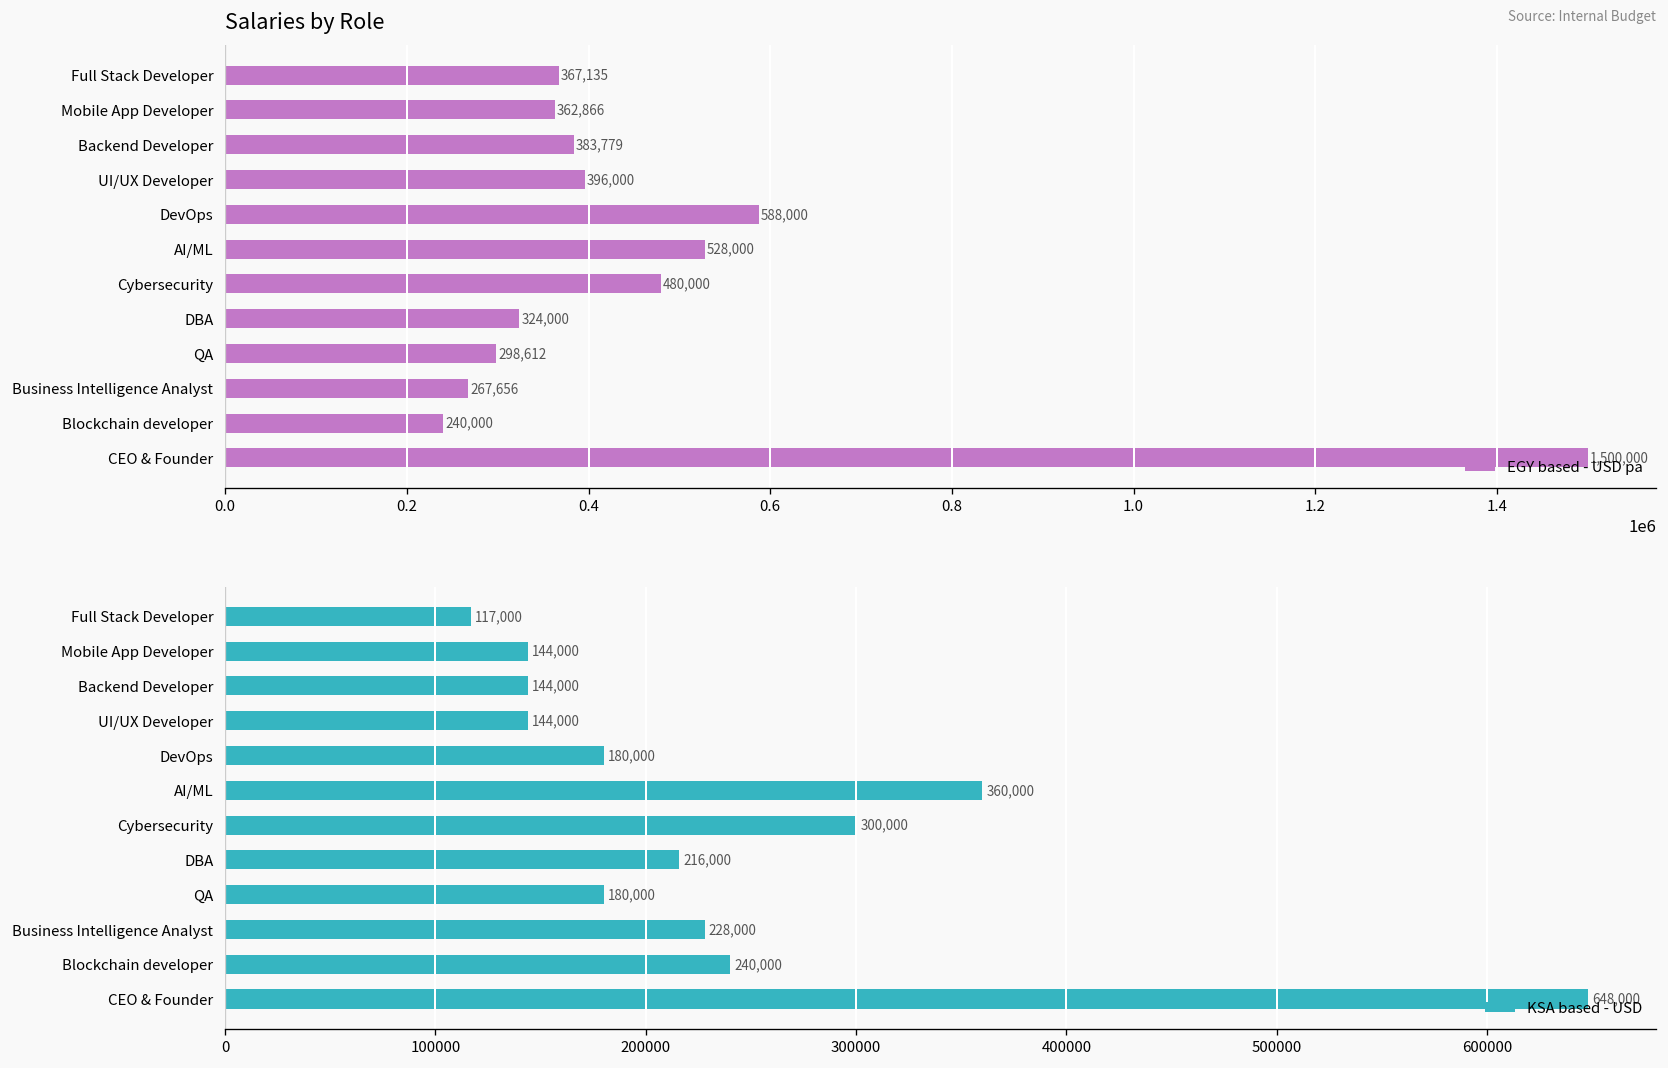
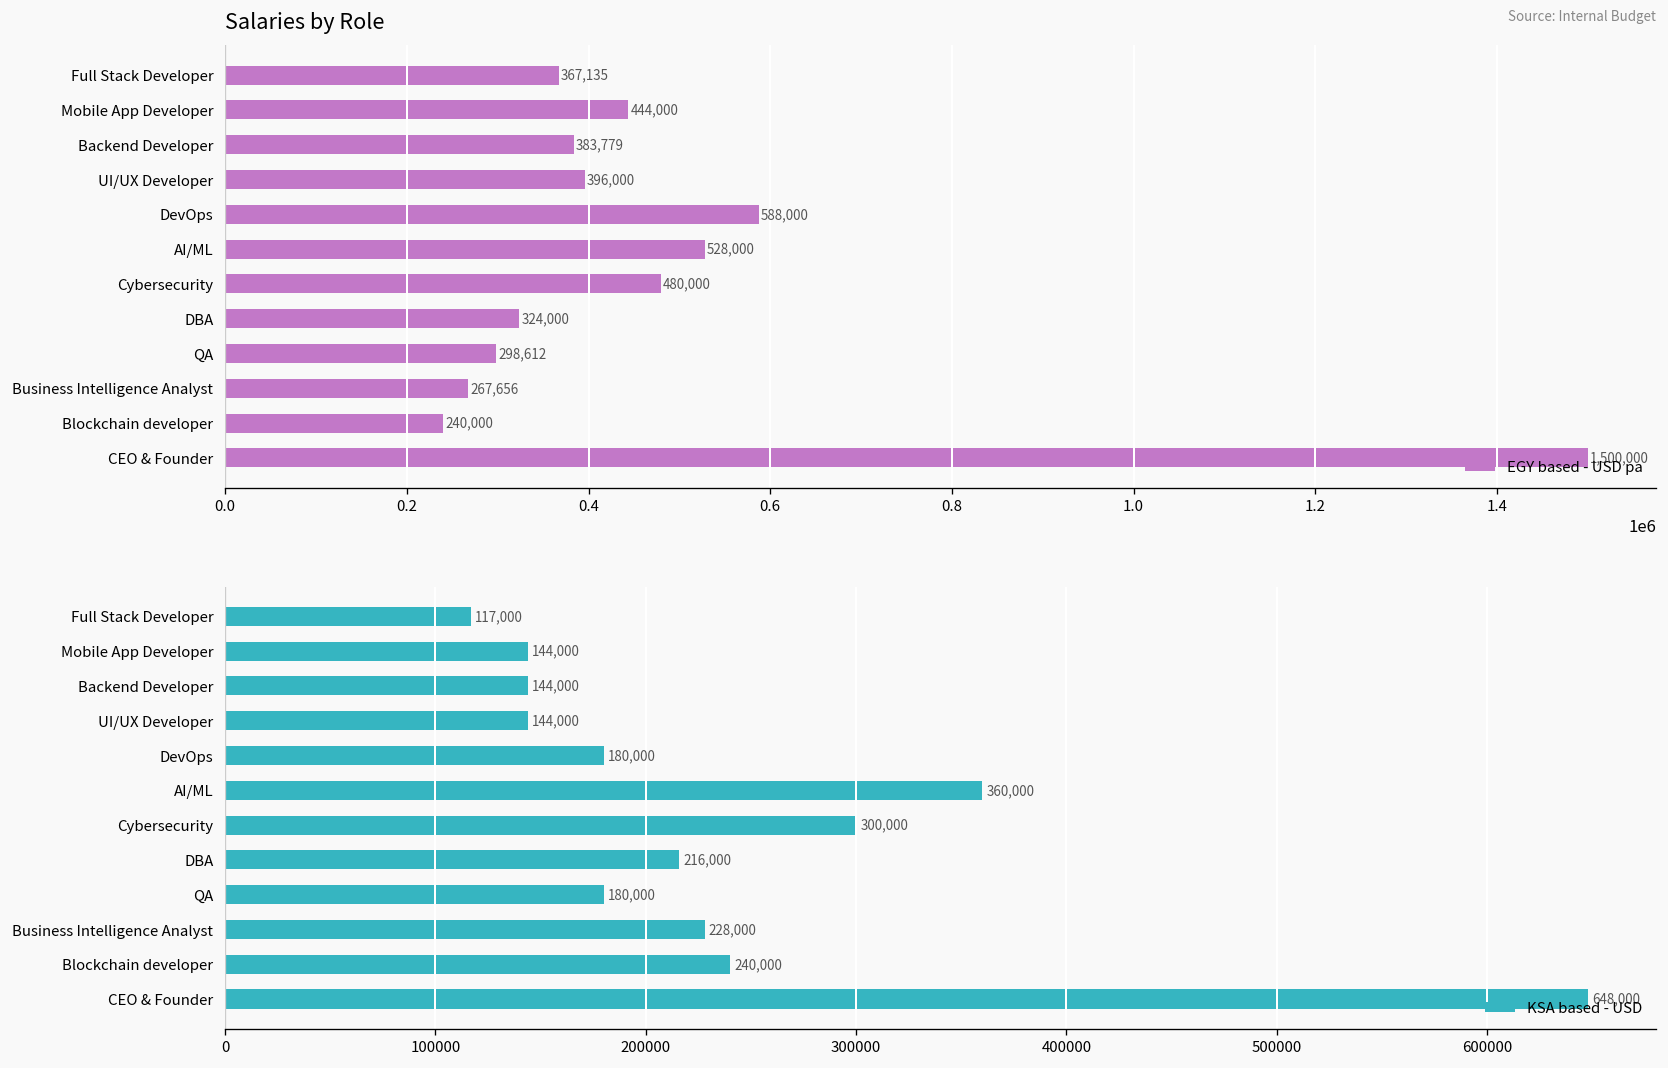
Salaries by Role, Mobile App Developer: 362,866 -> 444,000
